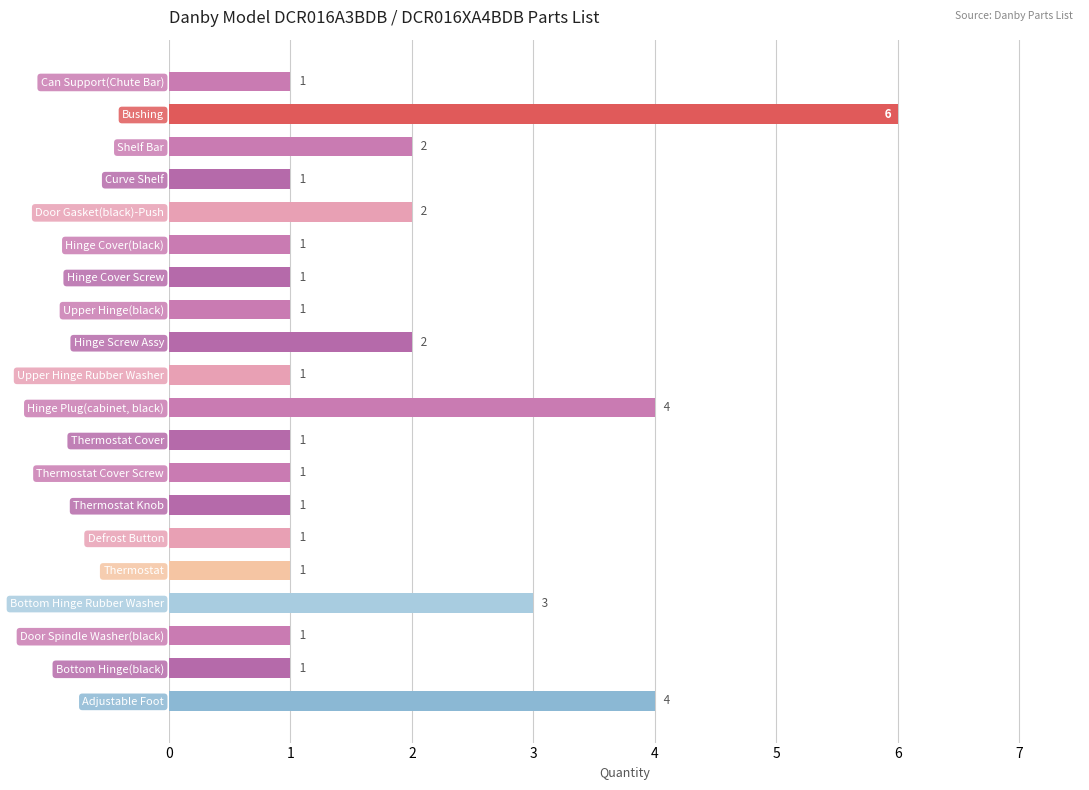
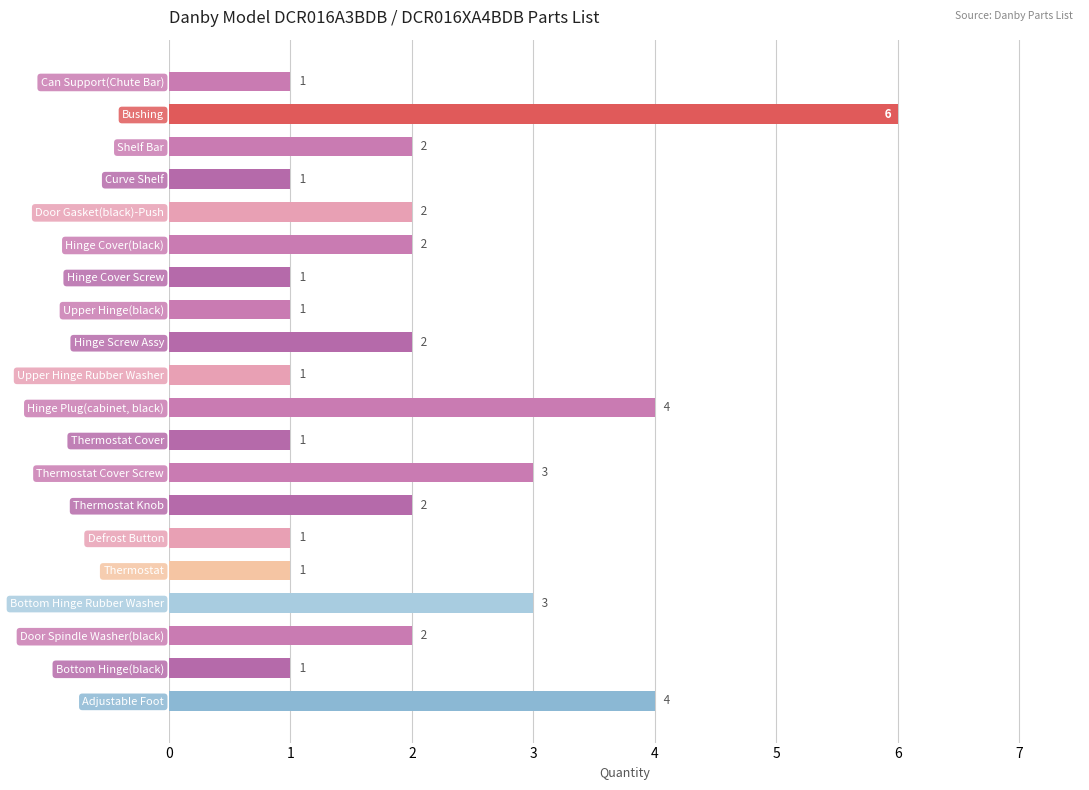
Hinge Cover(black): 1 -> 2
Thermostat Cover Screw: 1 -> 3
Thermostat Knob: 1 -> 2
Door Spindle Washer(black): 1 -> 2
